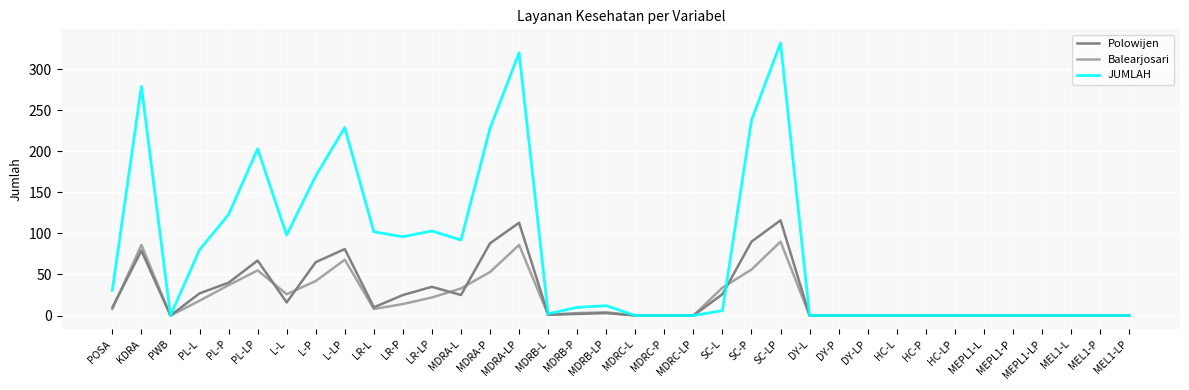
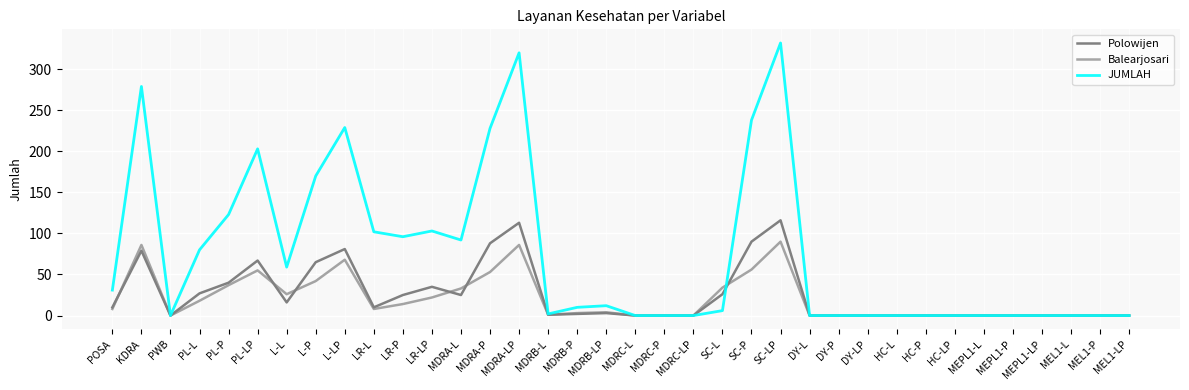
JUMLAH, L-L: 100 -> 60
